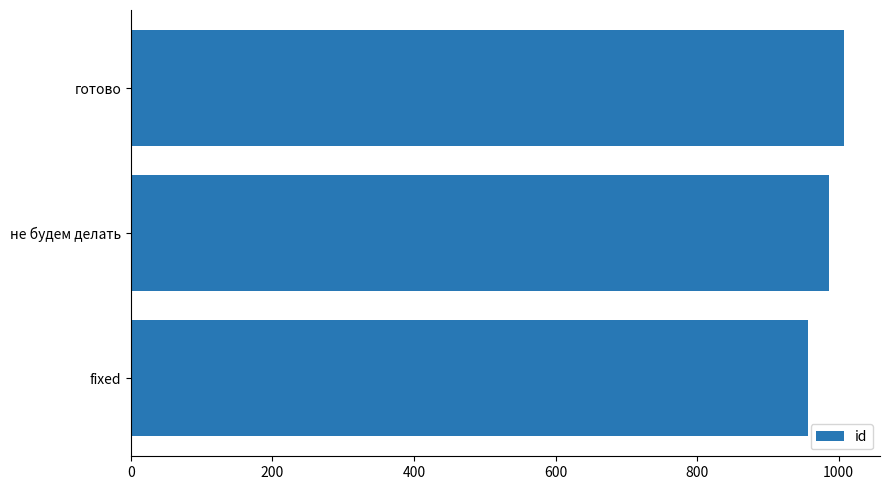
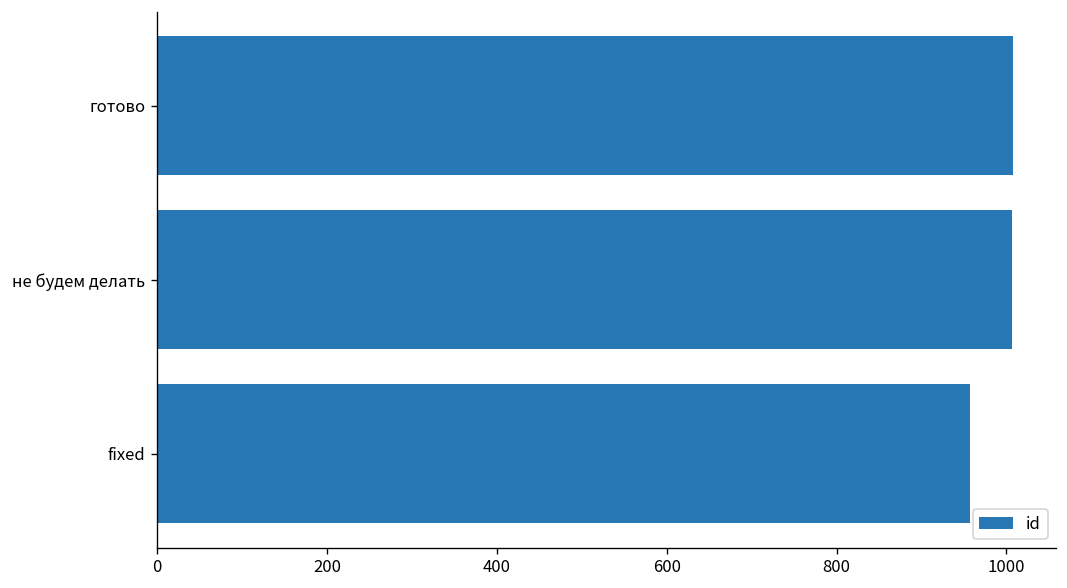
не будем делать: 990 -> 1010
